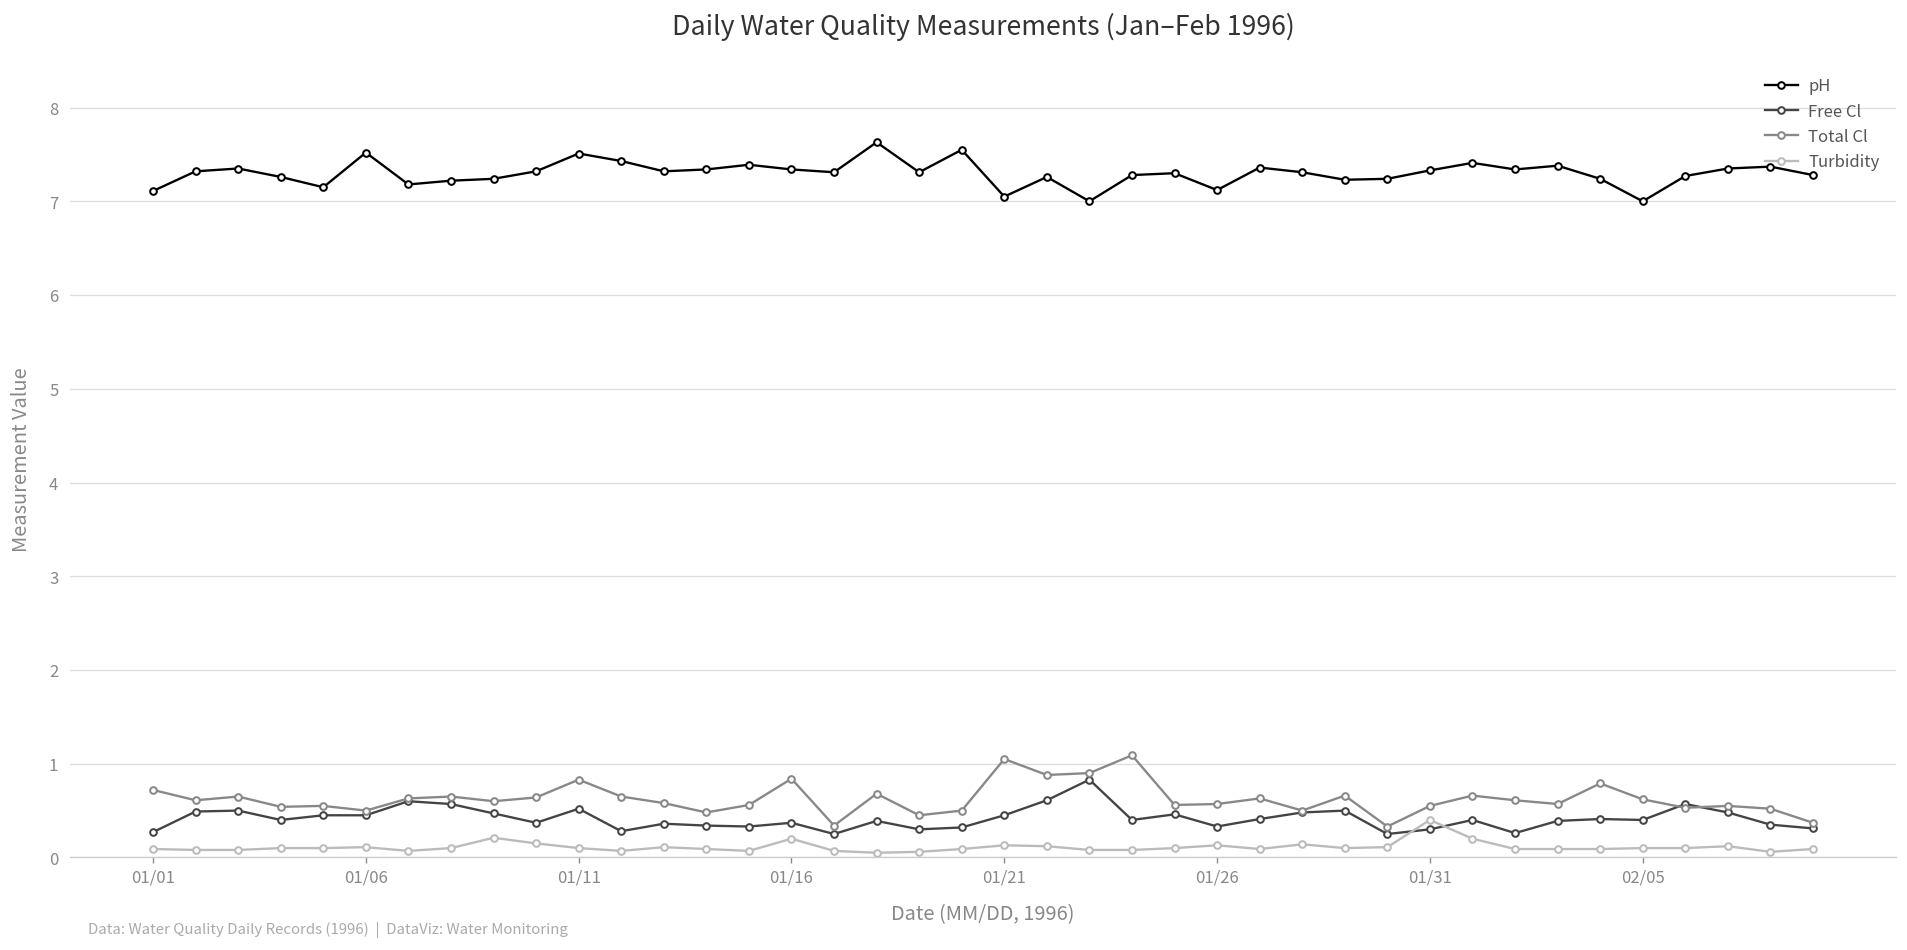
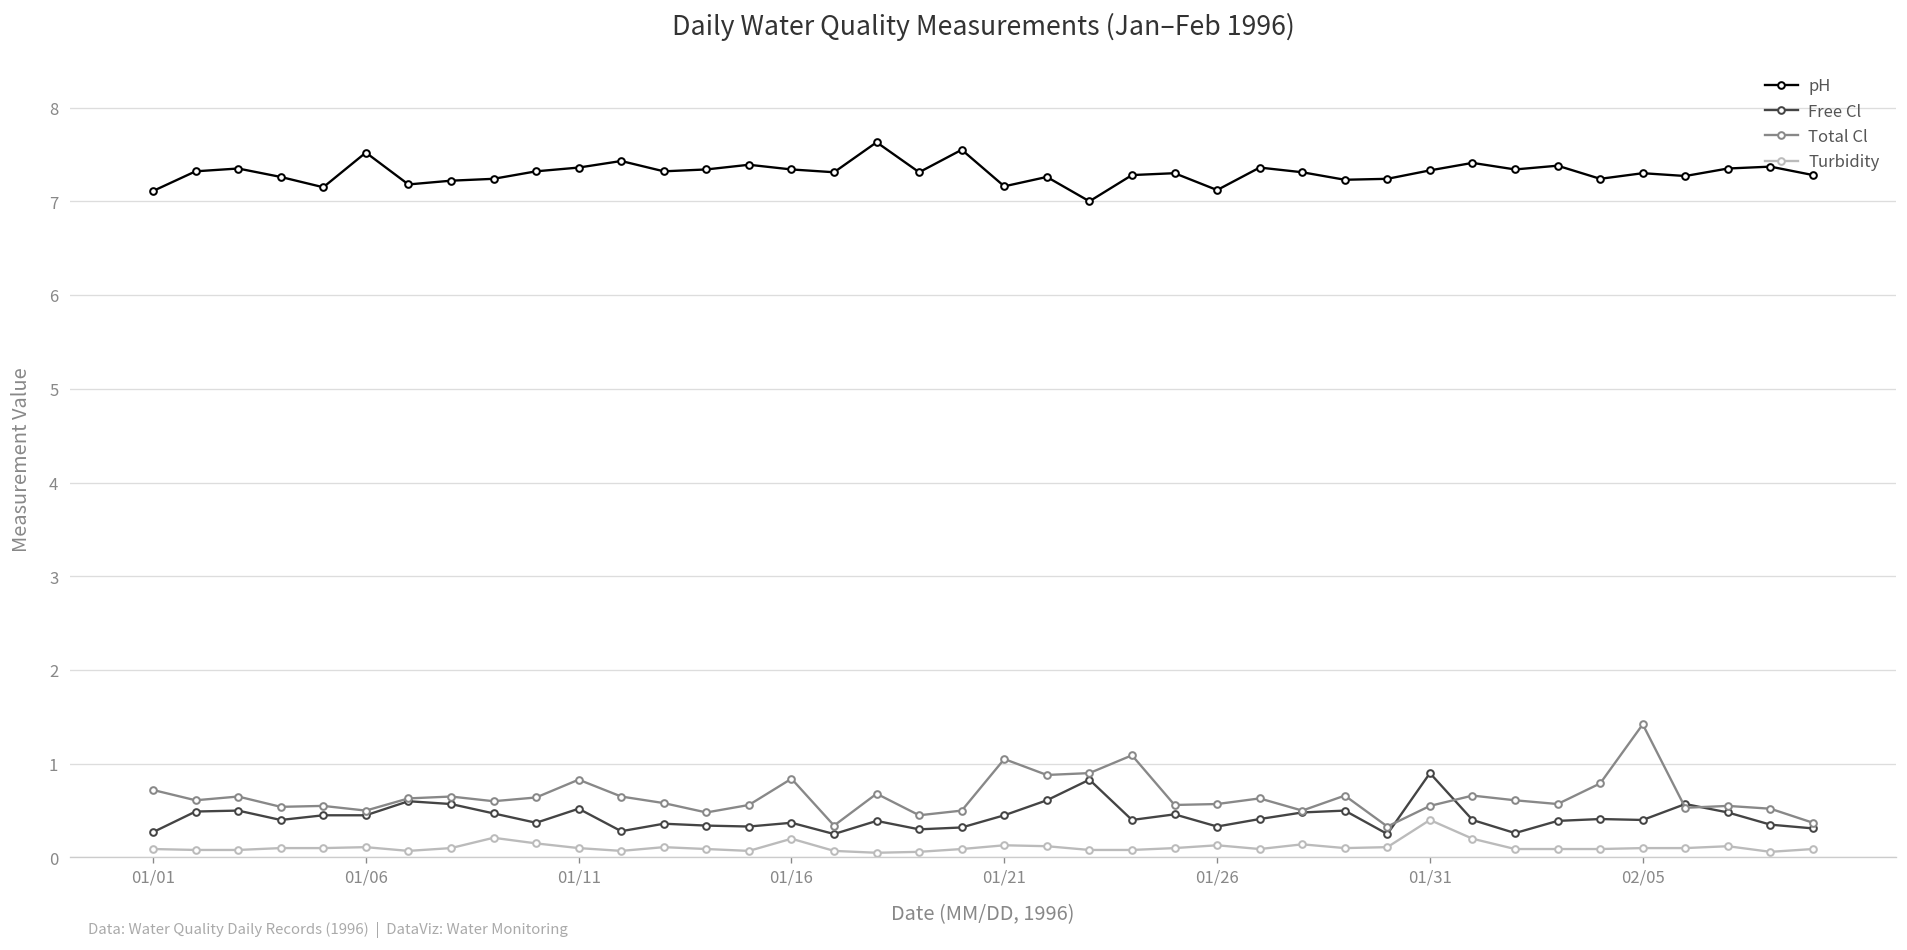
pH, 01/11: 7.5 -> 7.4
pH, 01/21: 7.1 -> 7.2
Free Cl, 01/31: 0.3 -> 0.9
pH, 02/05: 7.0 -> 7.3
Total Cl, 02/05: 0.6 -> 1.4
